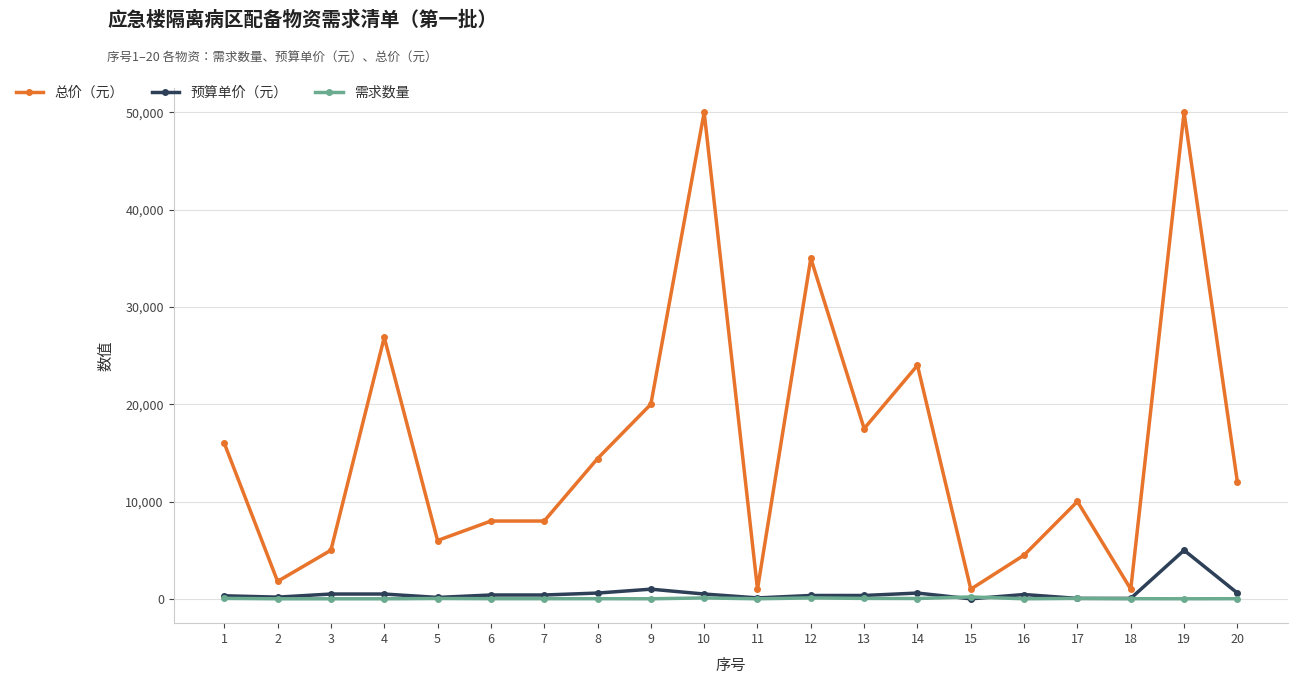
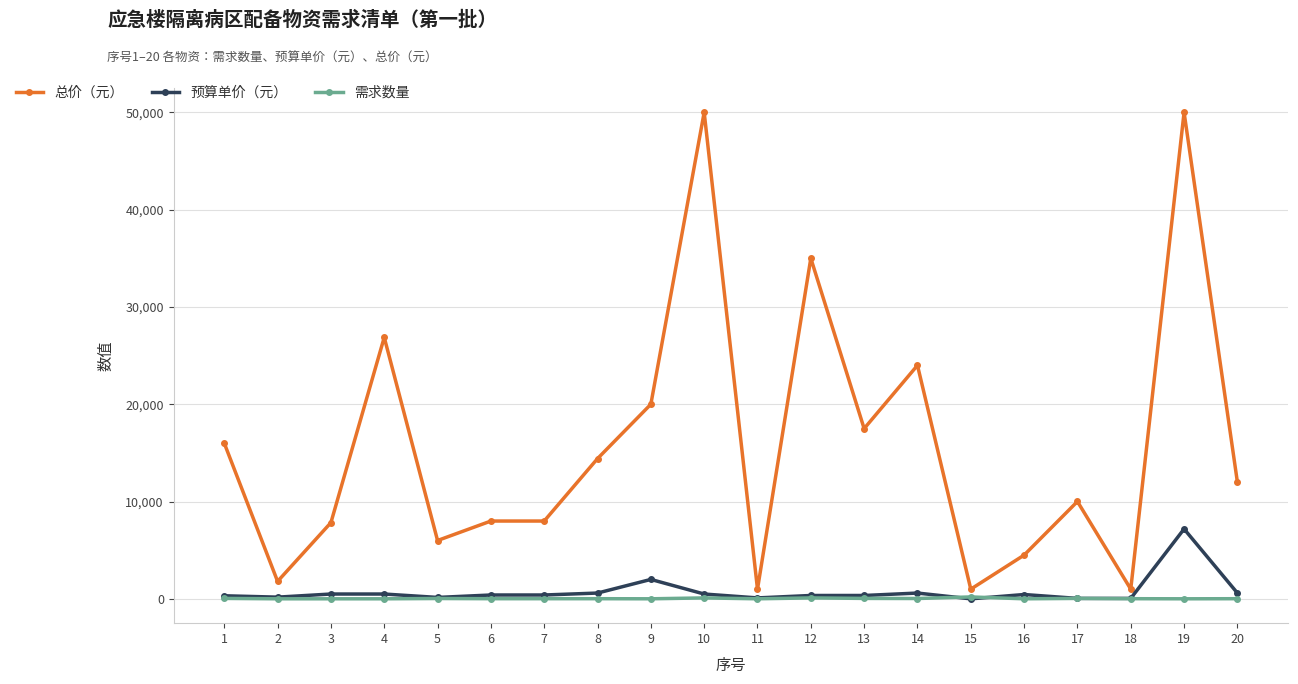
总价（元）, 3: 5,000 -> 8,000
预算单价（元）, 9: 1,000 -> 2,000
预算单价（元）, 19: 5,000 -> 7,000
